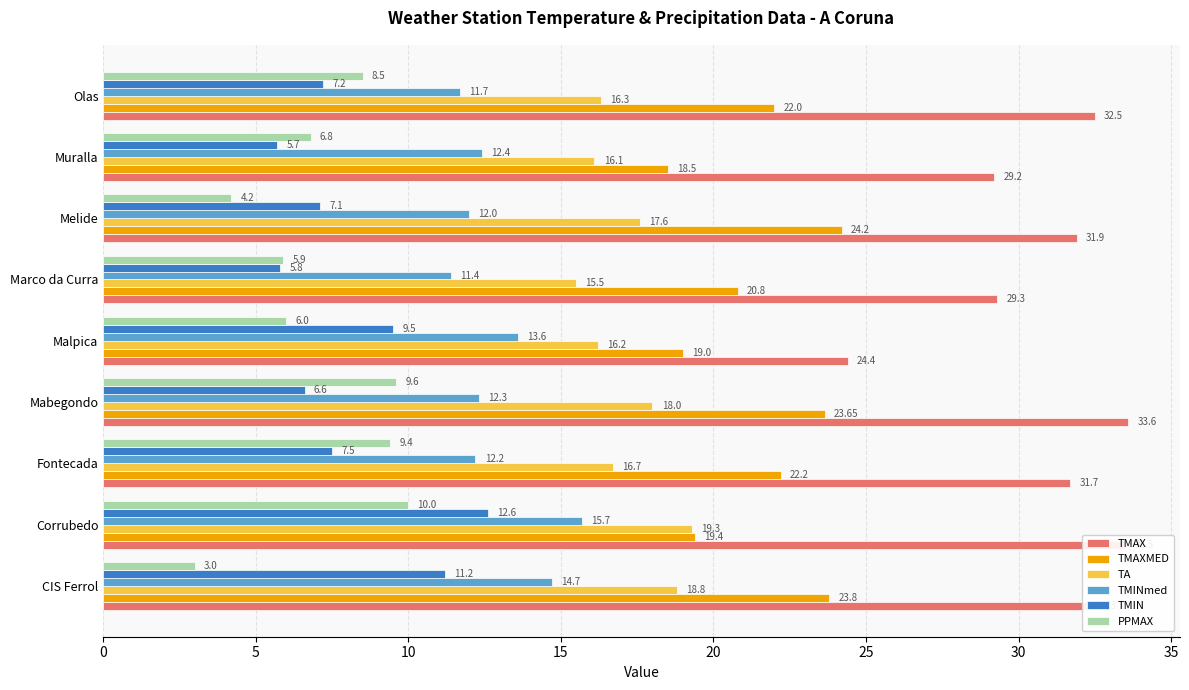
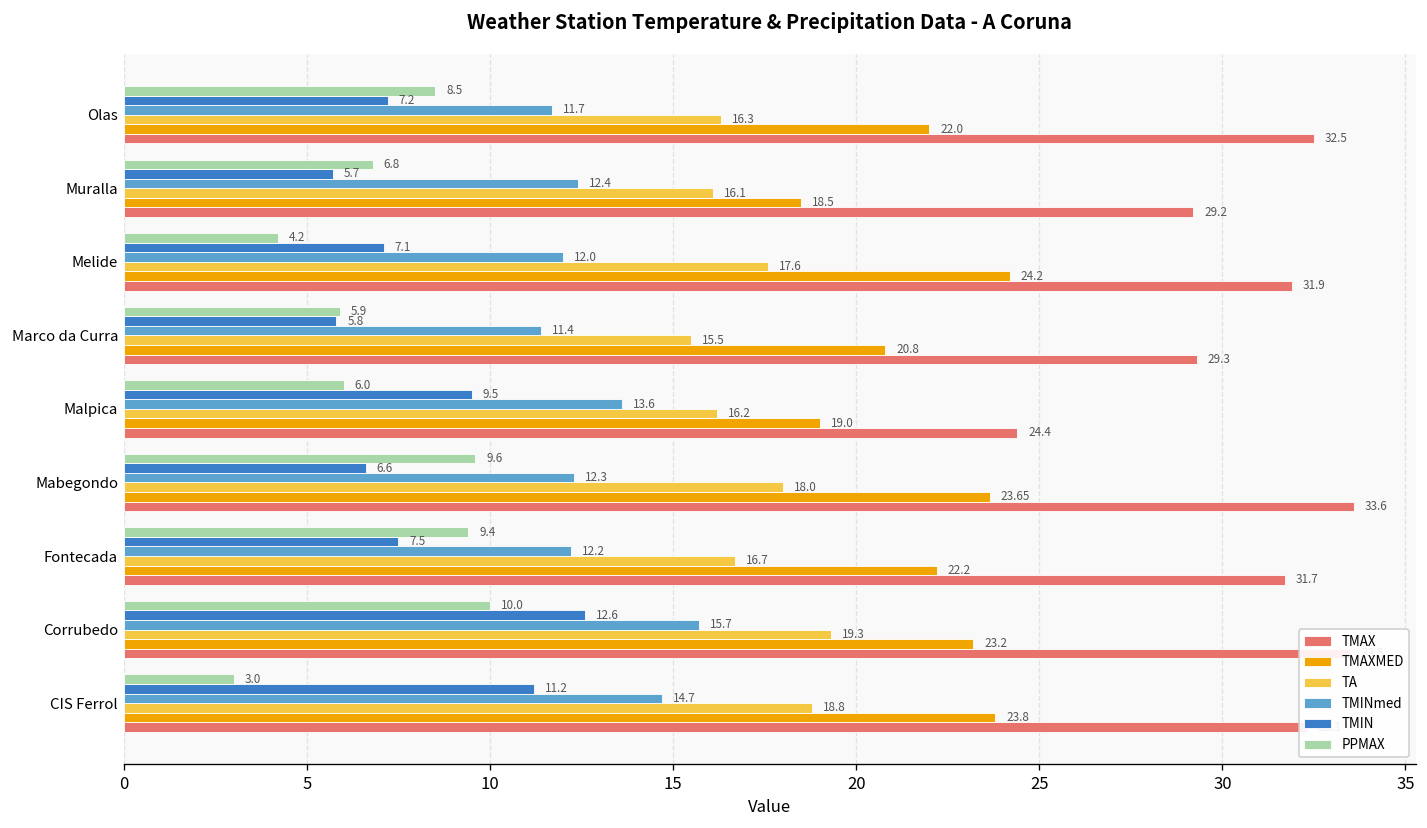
TMAXMED, Corrubedo: 19.4 -> 23.2
